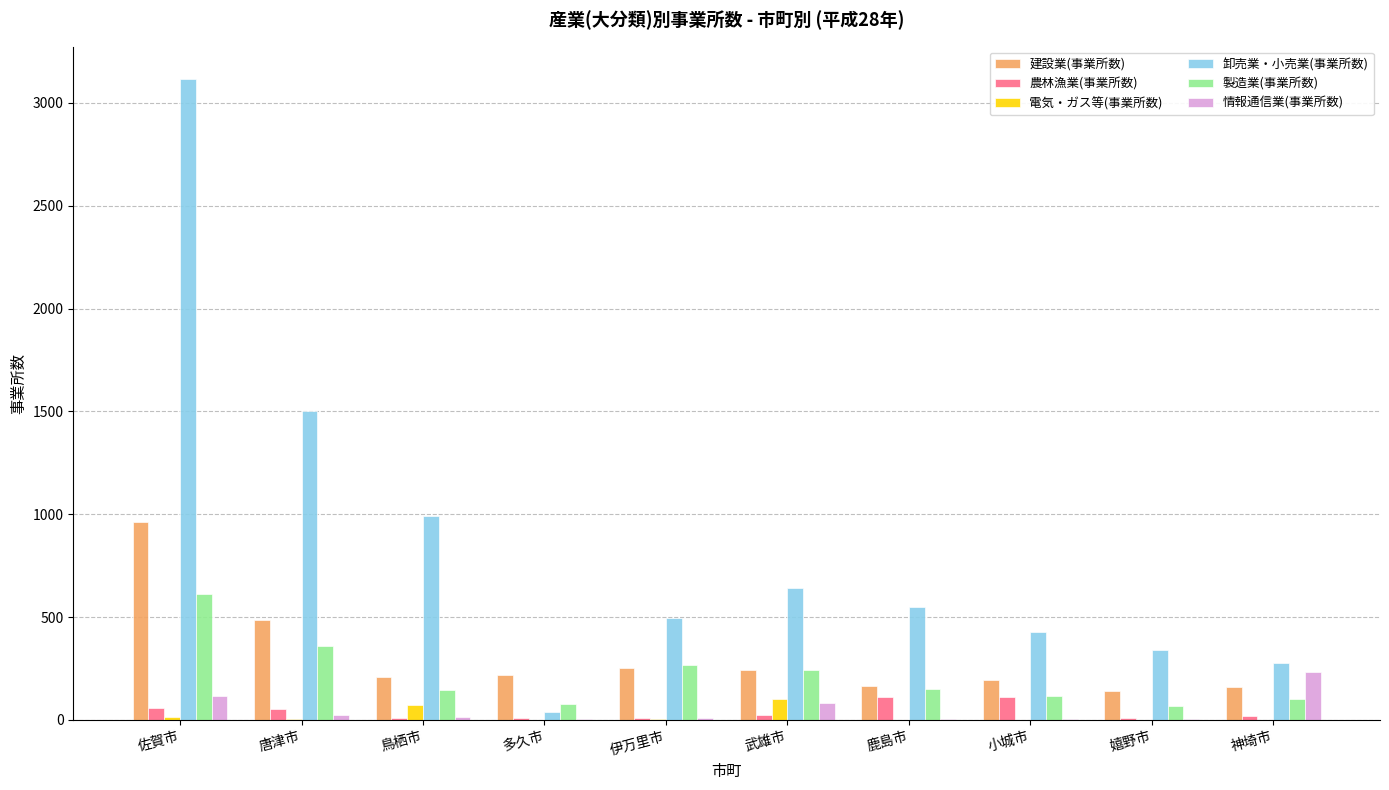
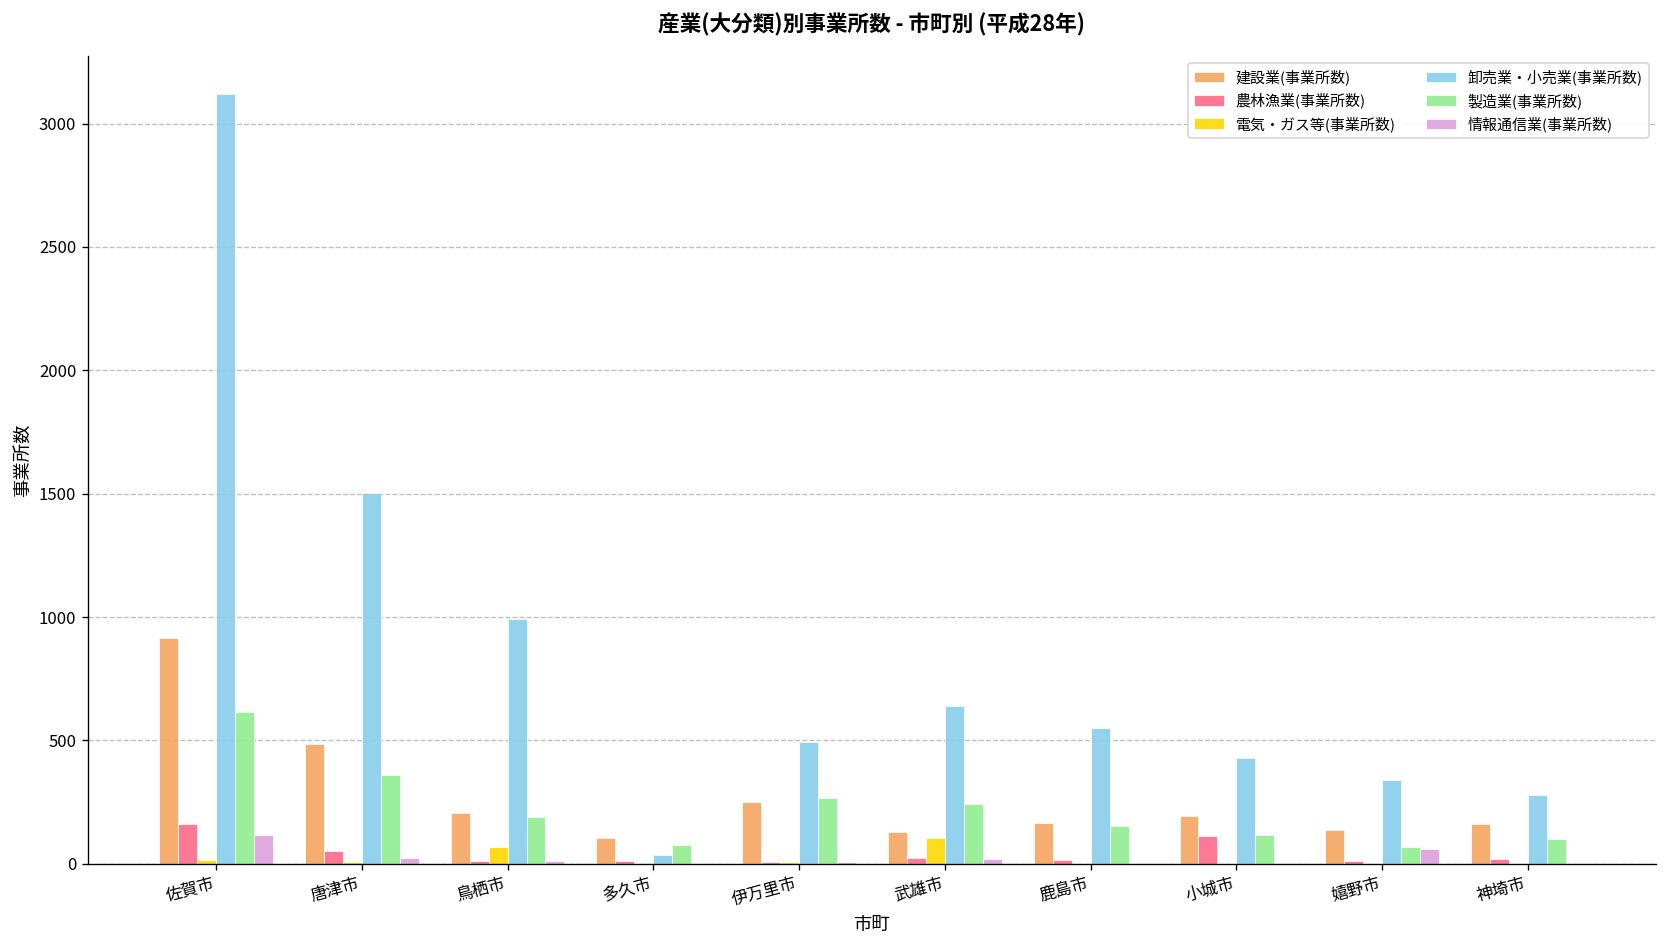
建設業(事業所数), 佐賀市: 960 -> 920
農林漁業(事業所数), 佐賀市: 60 -> 160
製造業(事業所数), 鳥栖市: 150 -> 190
建設業(事業所数), 多久市: 220 -> 100
建設業(事業所数), 武雄市: 240 -> 130
情報通信業(事業所数), 武雄市: 80 -> 20
農林漁業(事業所数), 鹿島市: 110 -> 20
情報通信業(事業所数), 嬉野市: 0 -> 60
情報通信業(事業所数), 神埼市: 230 -> 0
